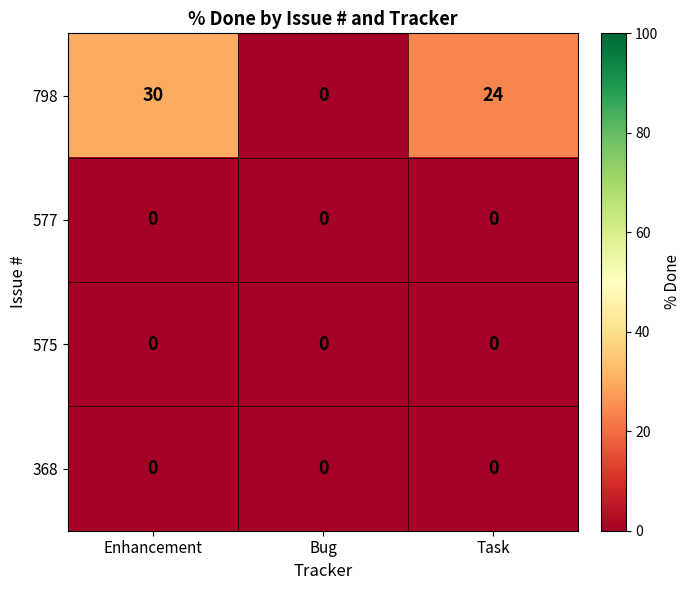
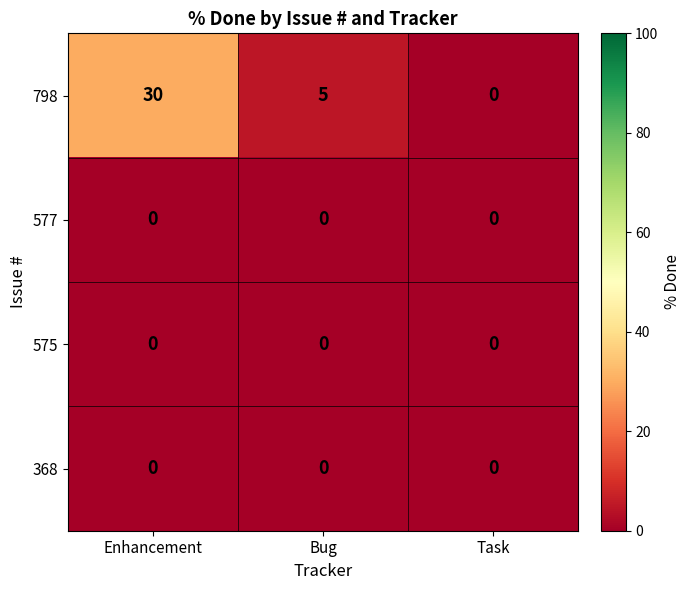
798, Bug: 0 -> 5
798, Task: 24 -> 0
